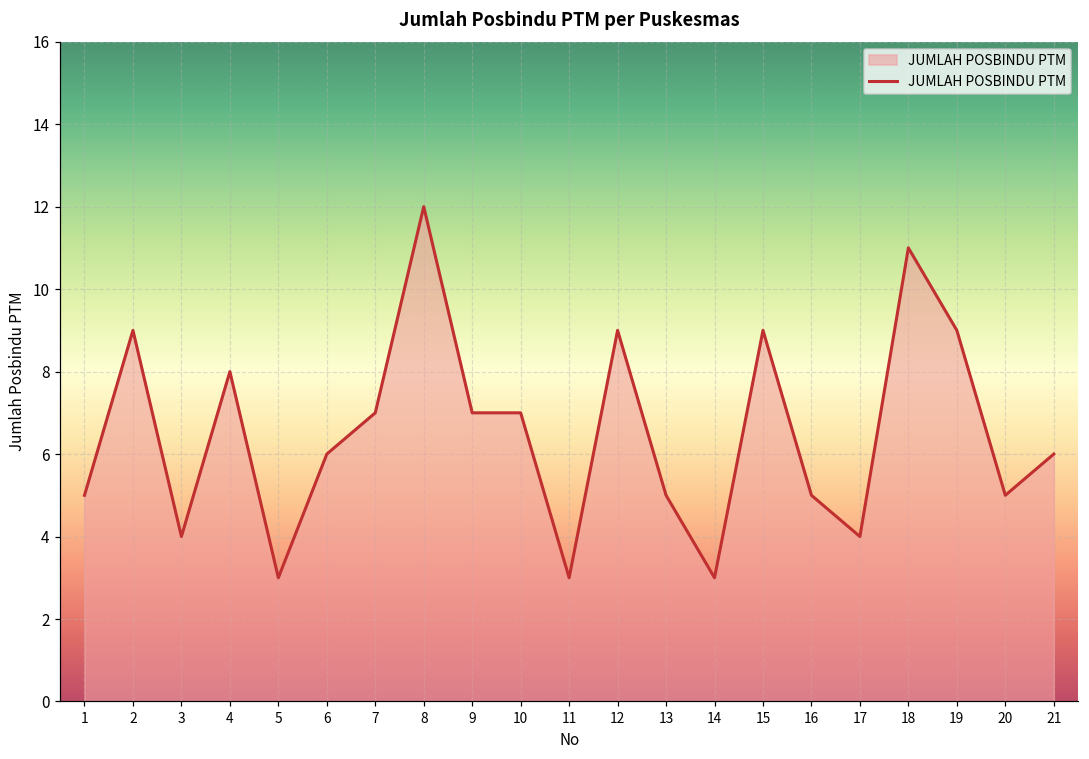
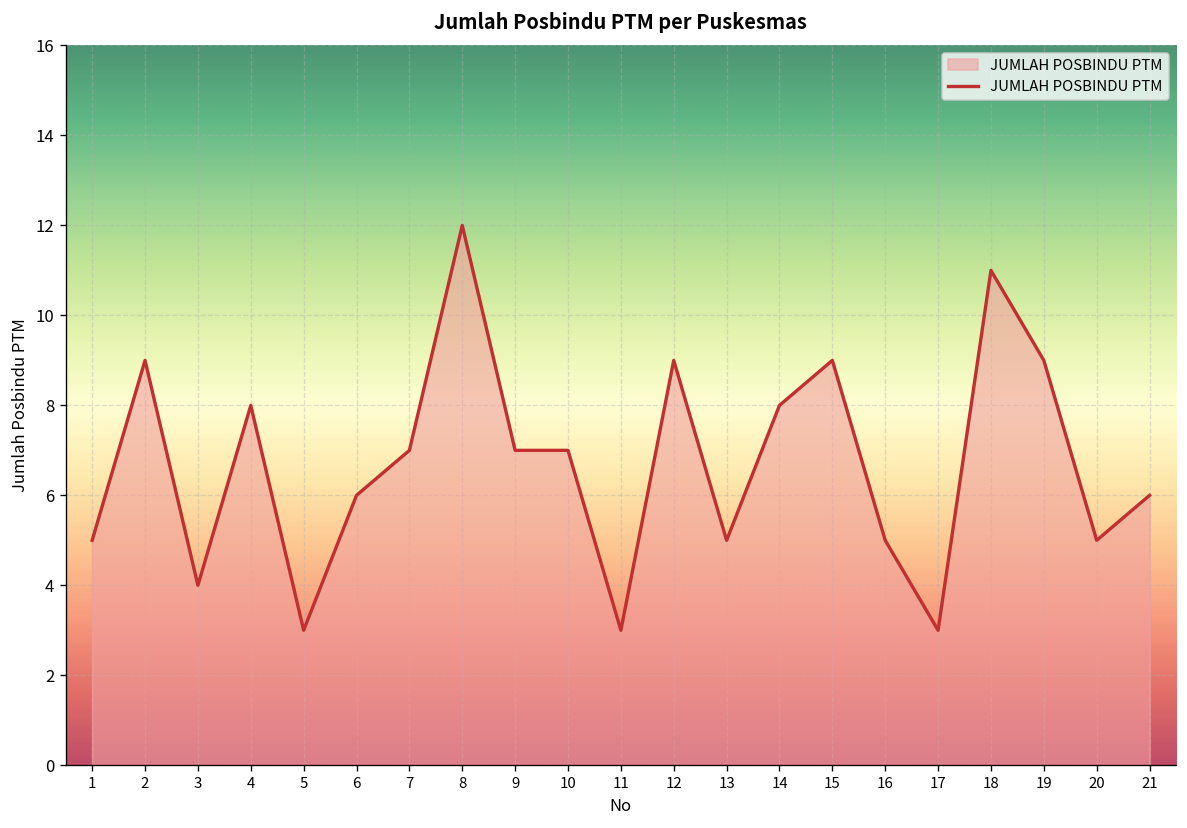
14: 3 -> 8
17: 4 -> 3
